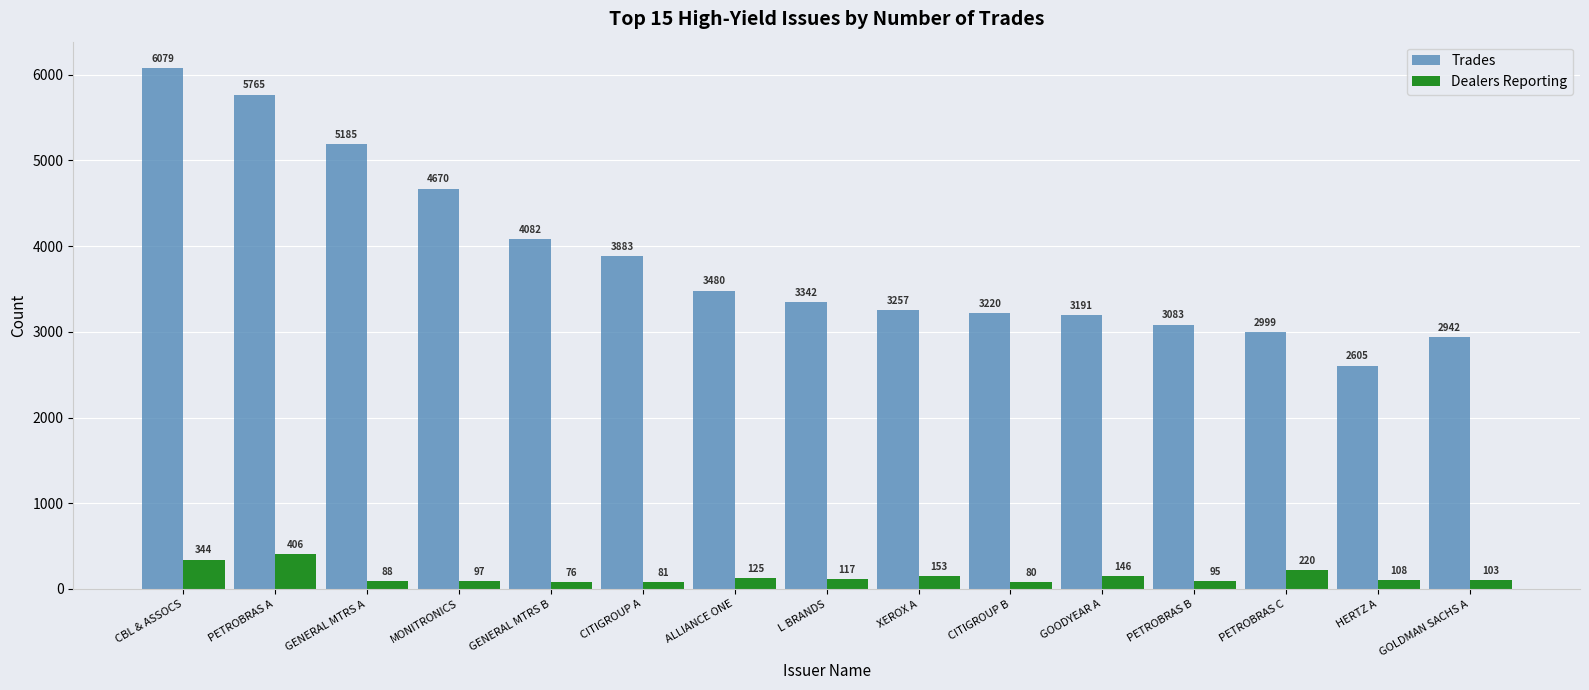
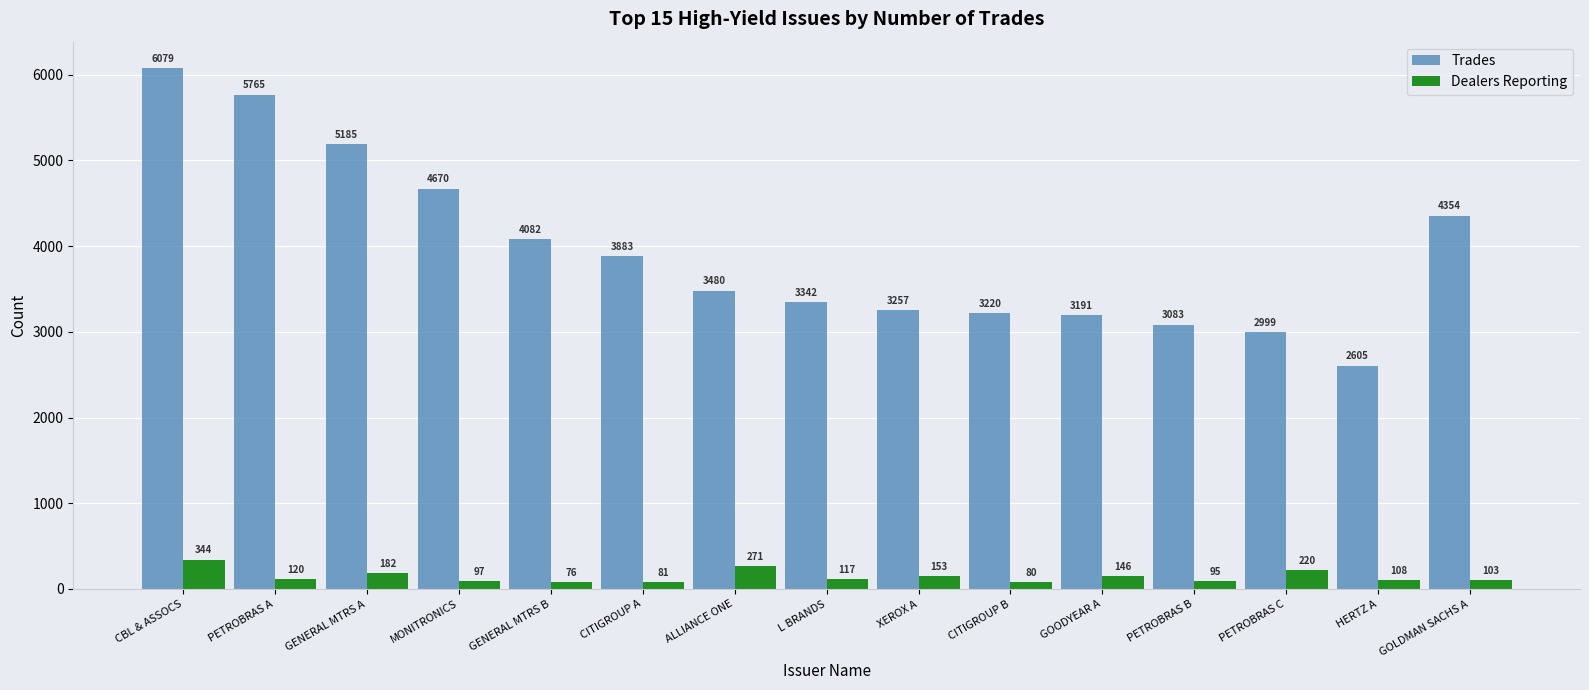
Dealers Reporting, PETROBRAS A: 406 -> 120
Dealers Reporting, GENERAL MTRS A: 88 -> 182
Dealers Reporting, ALLIANCE ONE: 125 -> 271
Trades, GOLDMAN SACHS A: 2942 -> 4354
